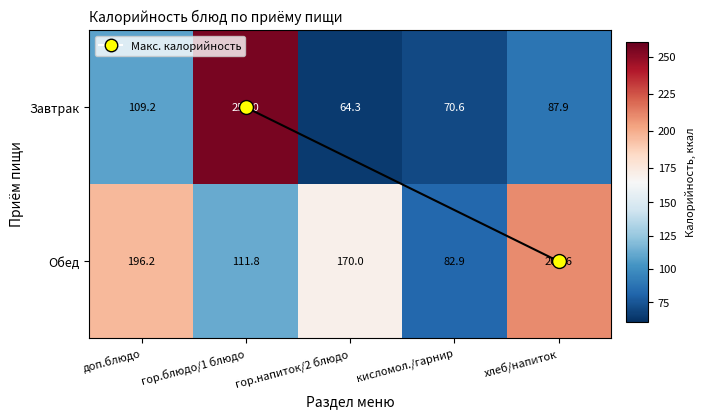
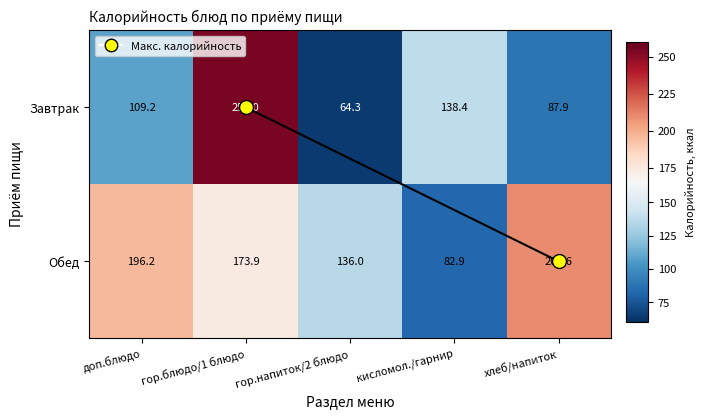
Завтрак, кисломол./гарнир: 70.6 -> 138.4
Обед, гор.блюдо/1 блюдо: 111.8 -> 173.9
Обед, гор.напиток/2 блюдо: 170.0 -> 136.0
